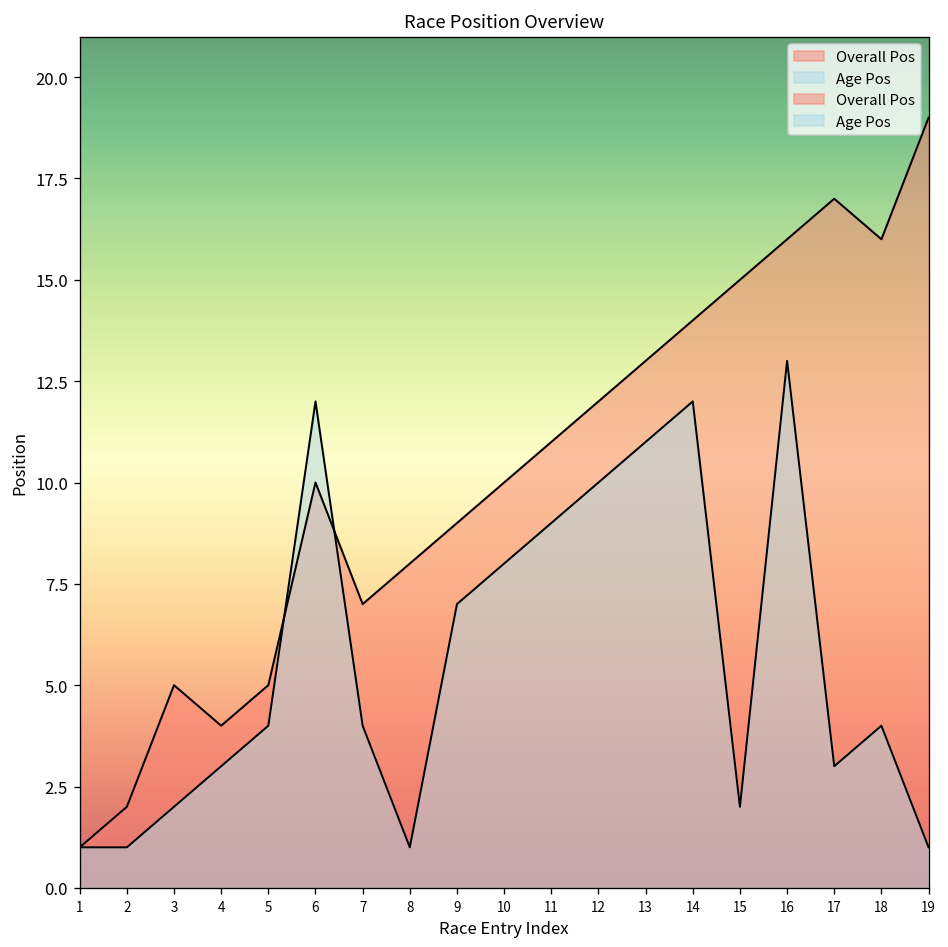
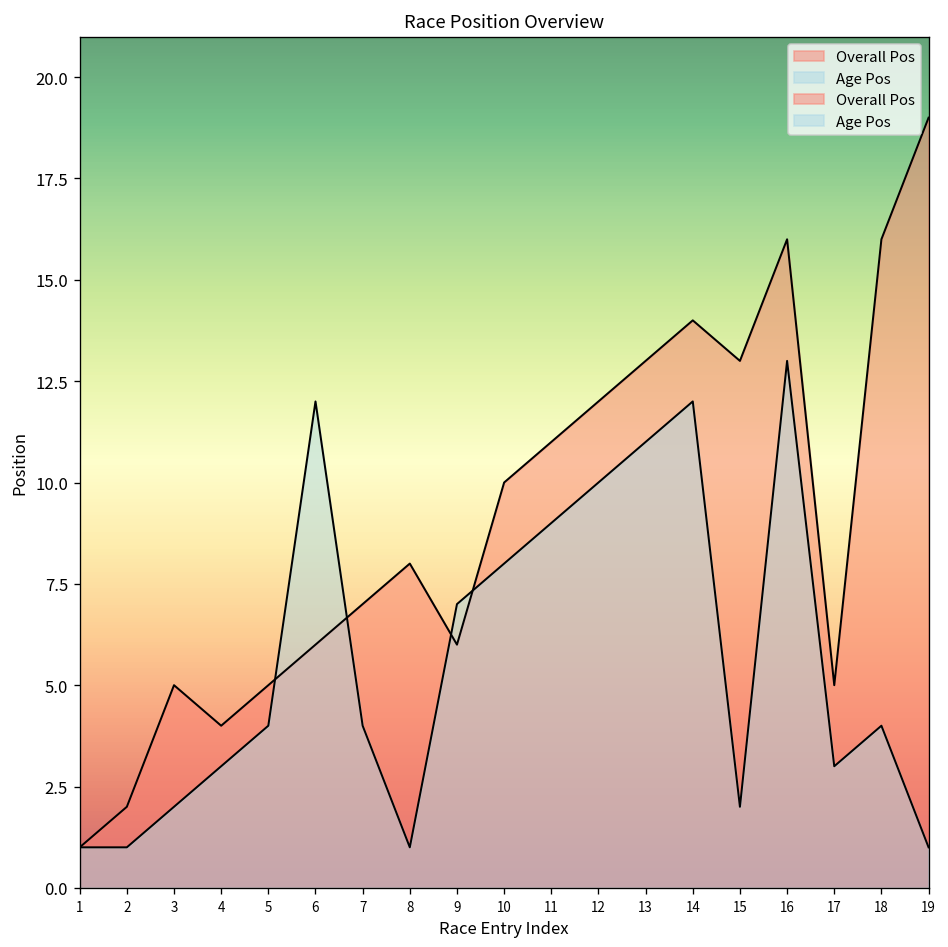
Overall Pos, 6: 10 -> 6
Overall Pos, 9: 9 -> 6
Overall Pos, 15: 15 -> 13
Overall Pos, 17: 17 -> 5
